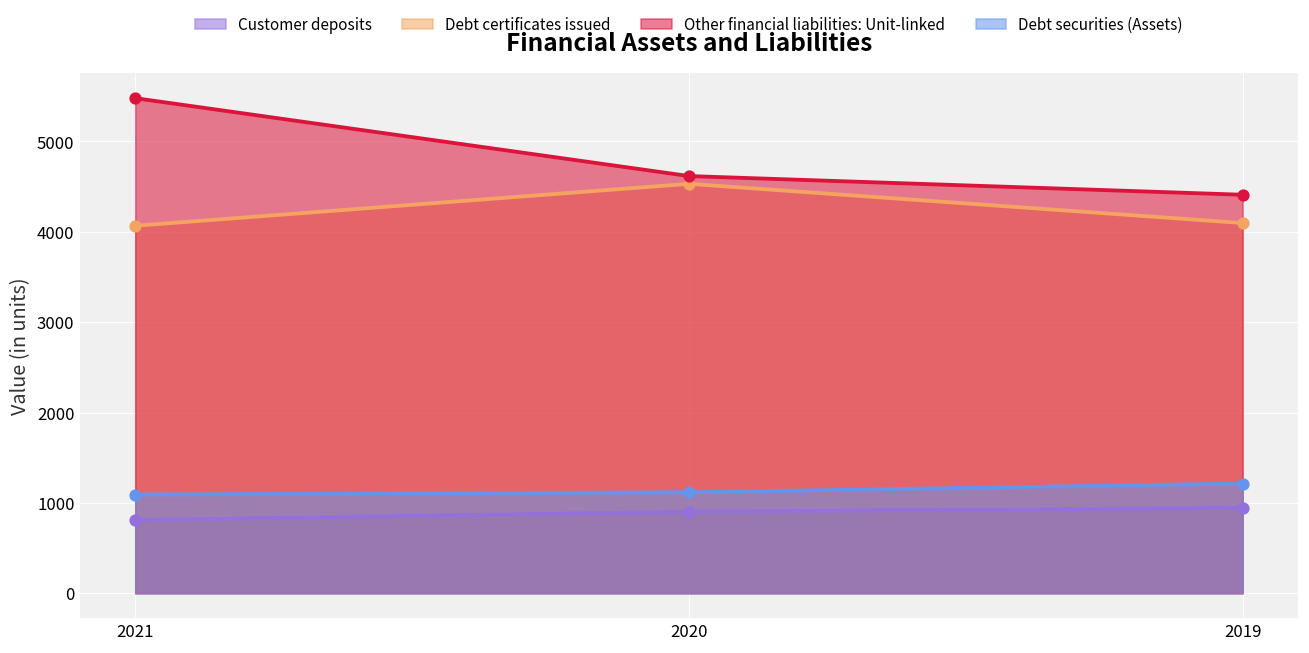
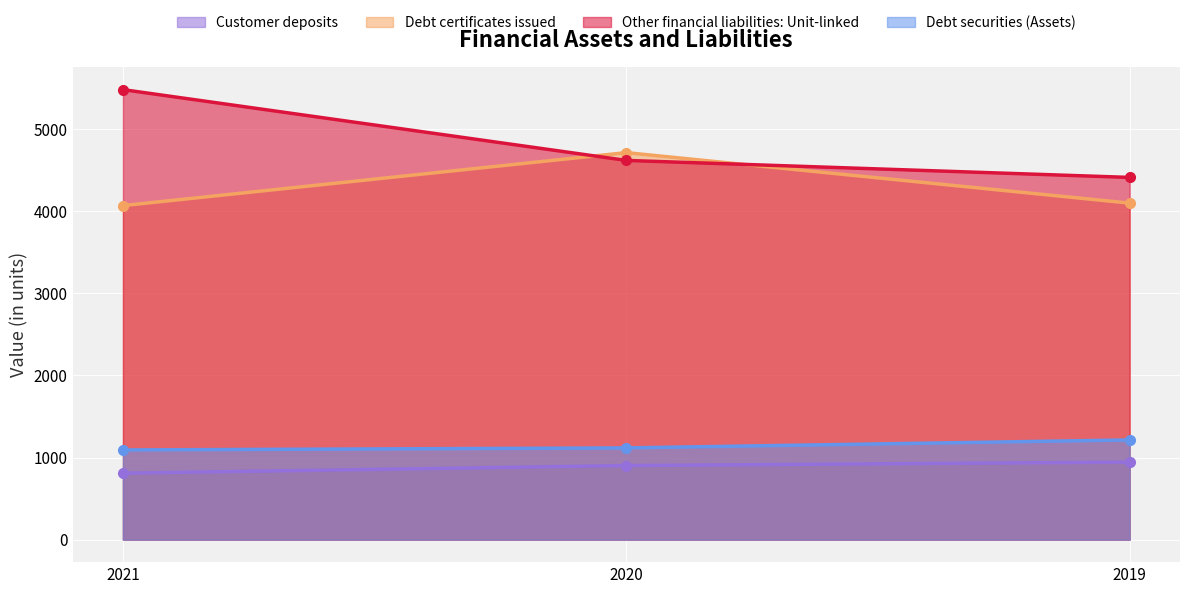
Debt certificates issued, 2020: 4500 -> 4700
